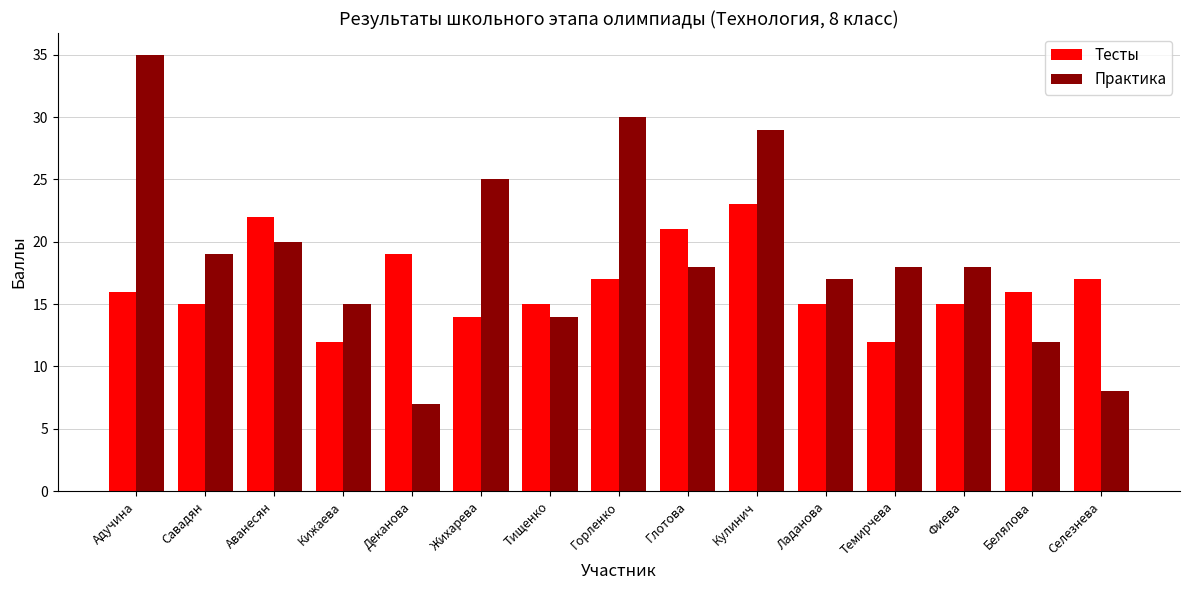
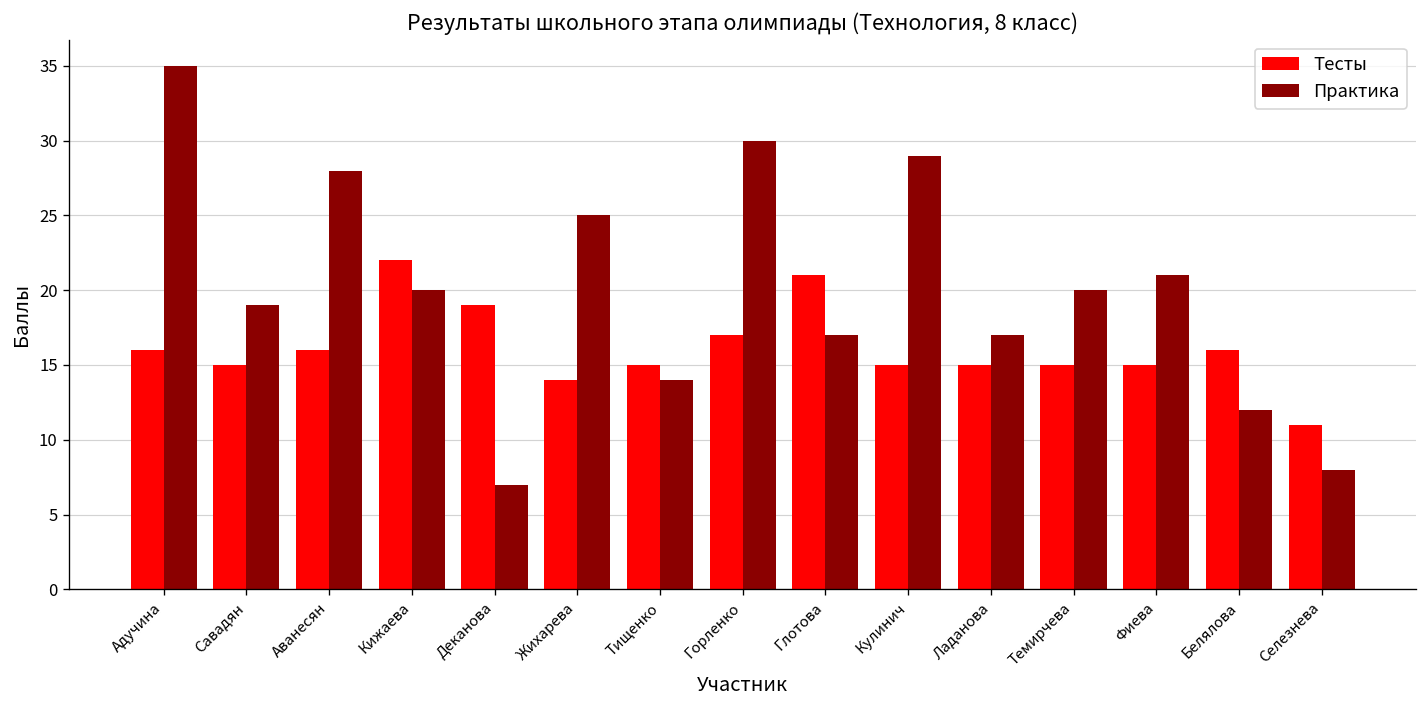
Тесты, Аванесян: 22 -> 16
Практика, Аванесян: 20 -> 28
Тесты, Кижаева: 12 -> 22
Практика, Кижаева: 15 -> 20
Практика, Глотова: 18 -> 17
Тесты, Кулинич: 23 -> 15
Тесты, Темирчева: 12 -> 15
Практика, Темирчева: 18 -> 20
Практика, Фиева: 18 -> 21
Тесты, Селезнева: 17 -> 11
